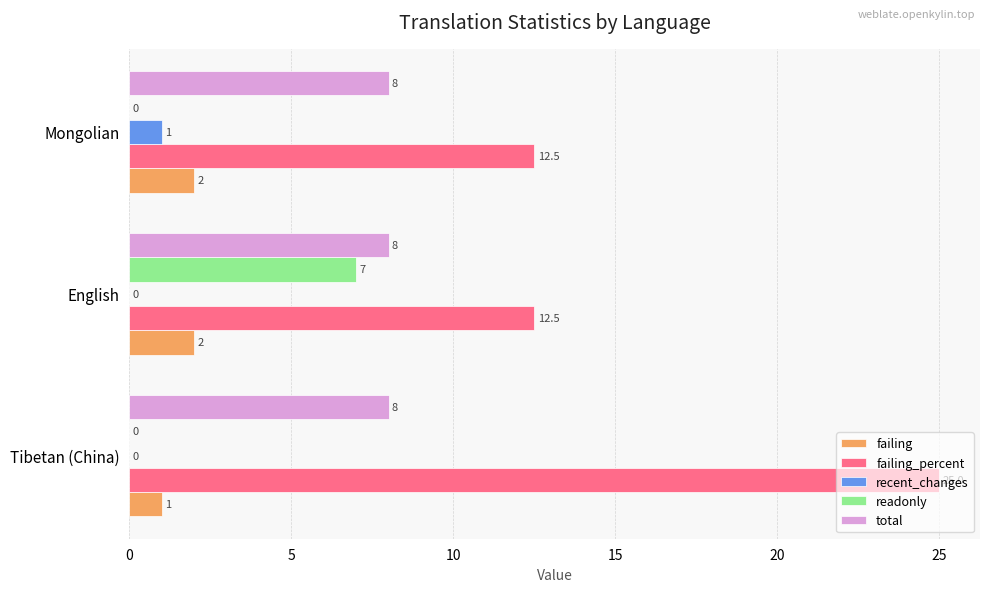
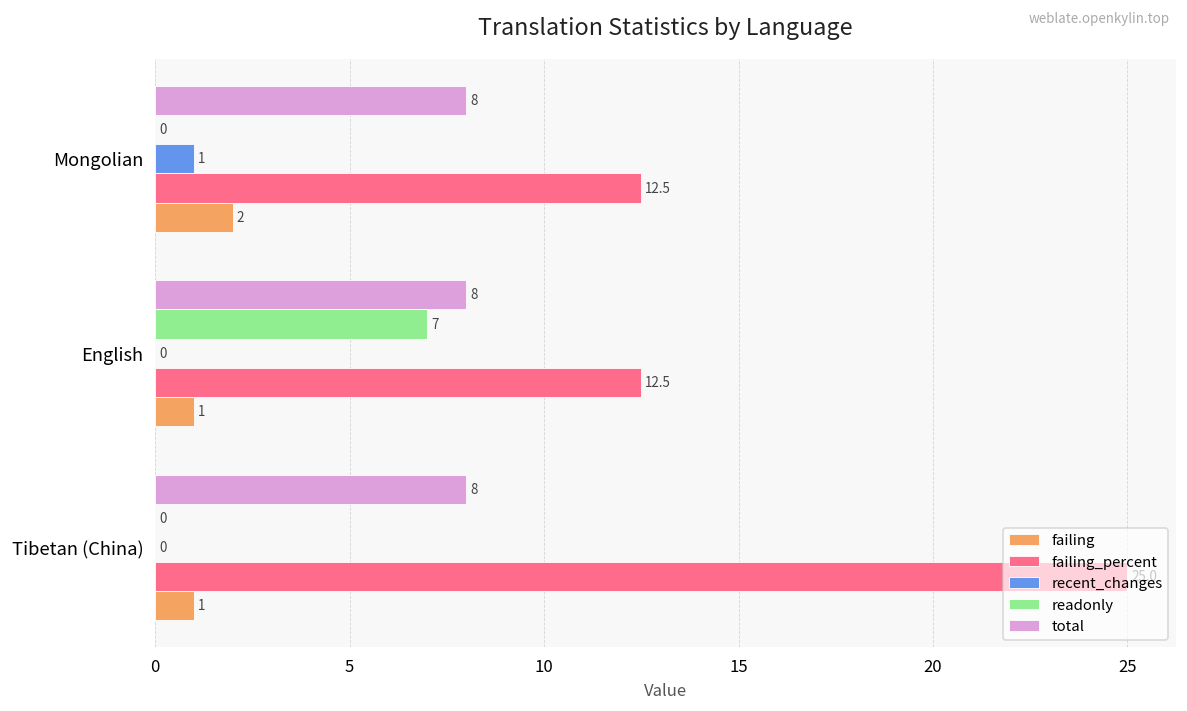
failing, English: 2 -> 1
